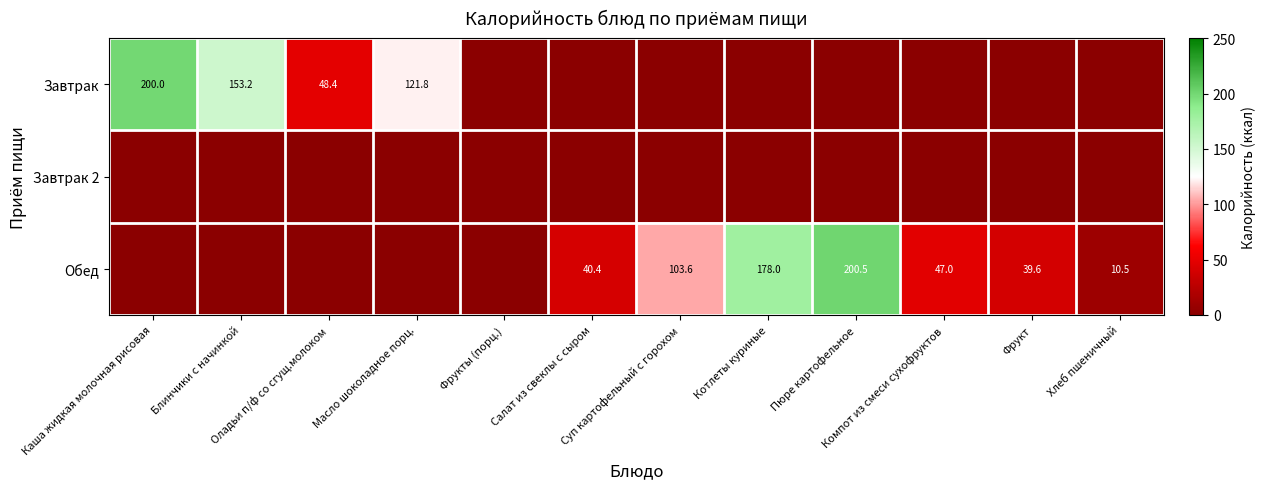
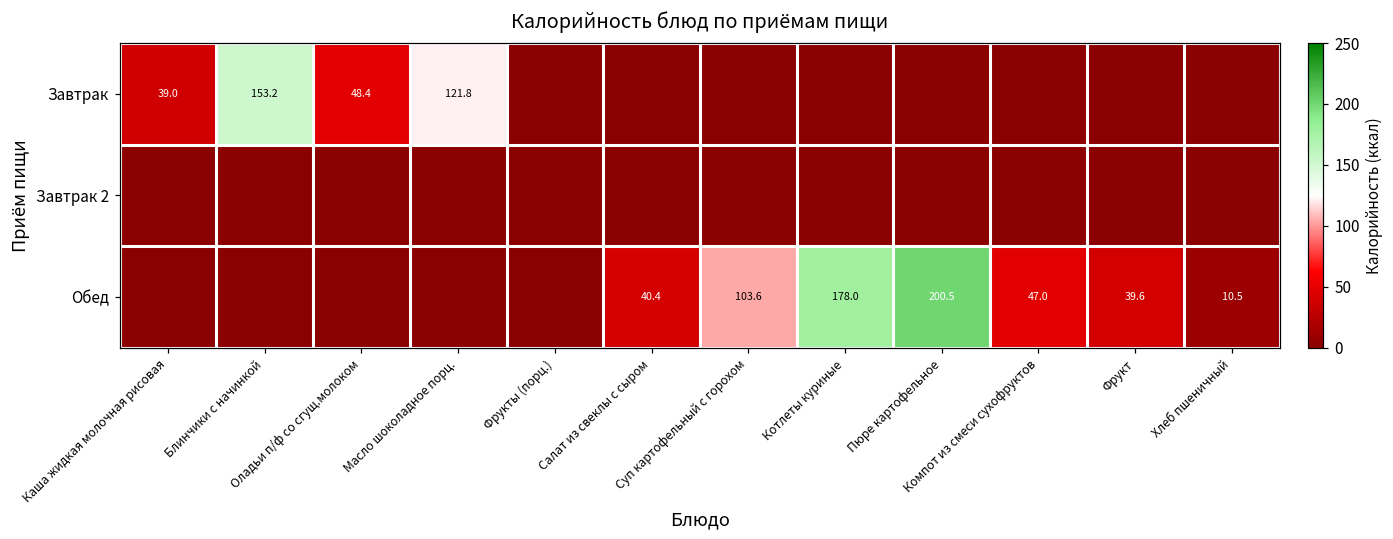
Завтрак, Каша жидкая молочная рисовая: 200.0 -> 39.0
